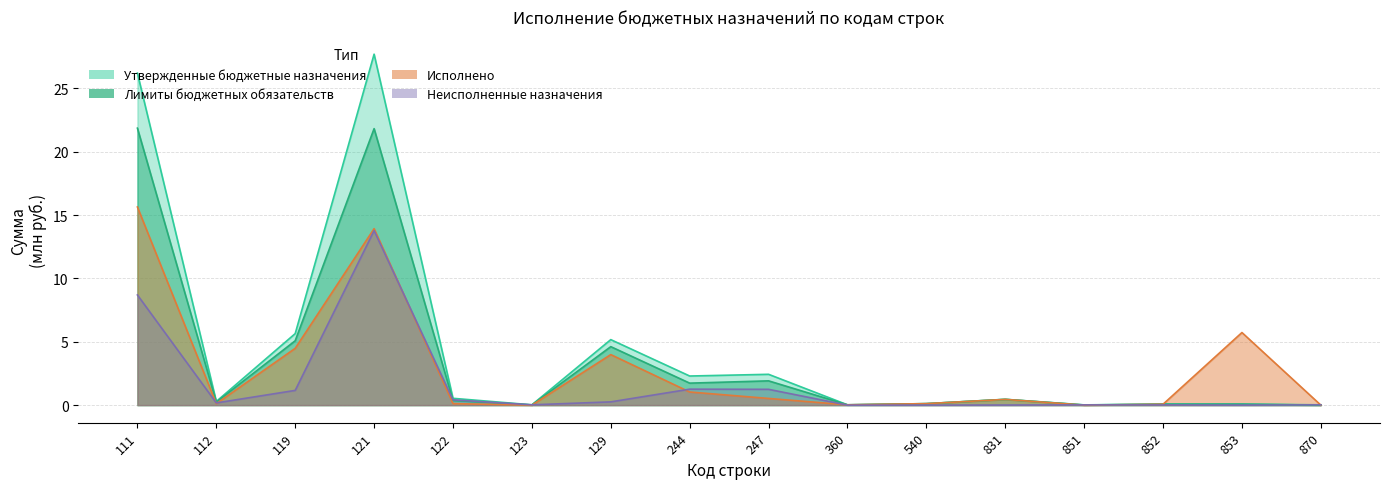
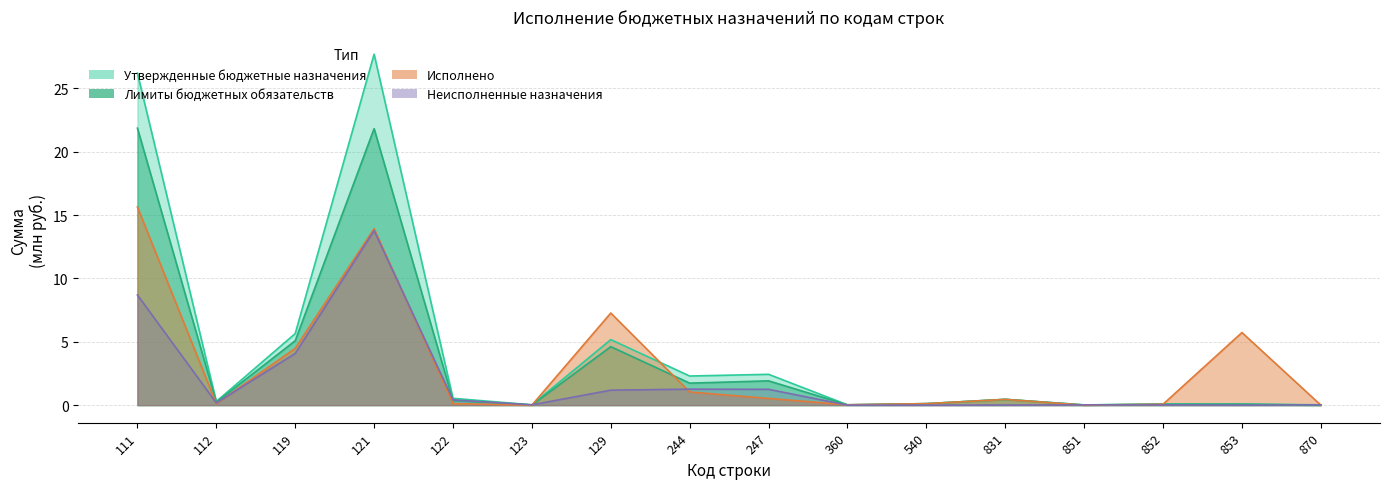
Неисполненные назначения, 119: 1.2 -> 4.1
Исполнено, 129: 4.0 -> 7.3
Неисполненные назначения, 129: 0.3 -> 1.2
